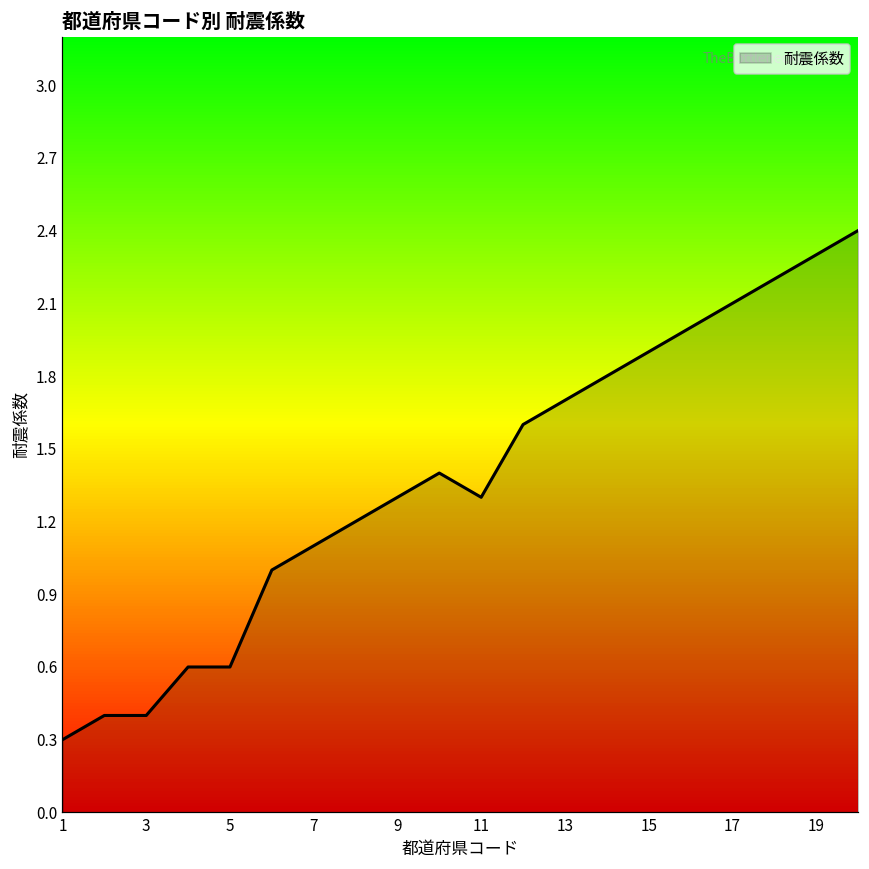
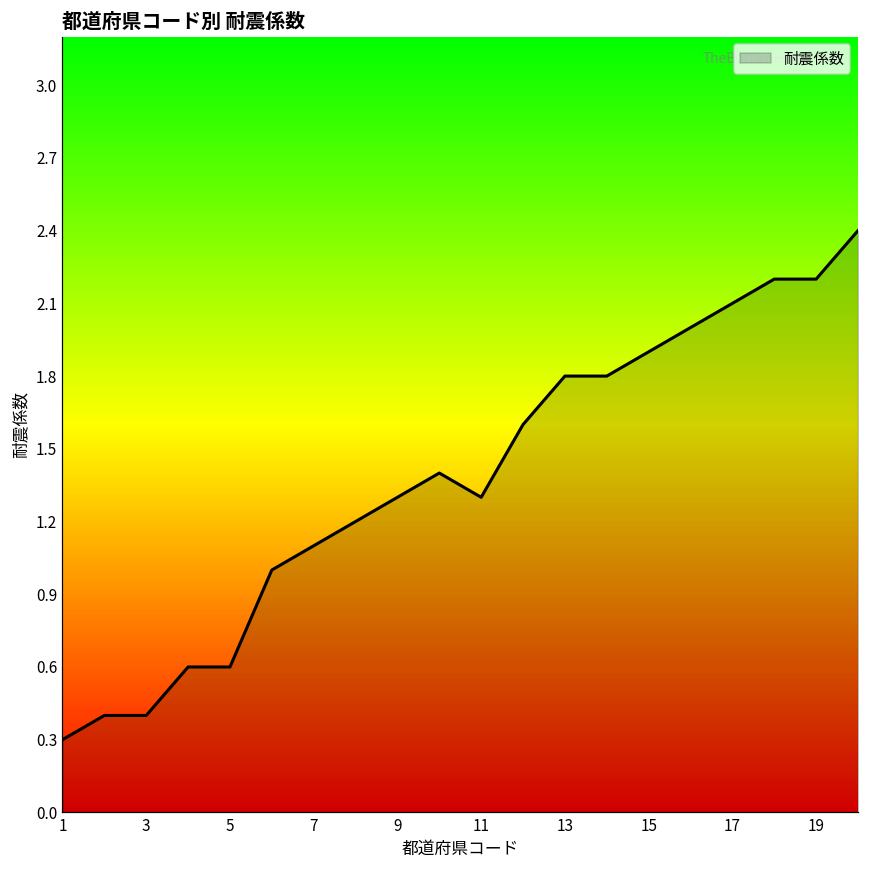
13: 1.7 -> 1.8
19: 2.3 -> 2.2
